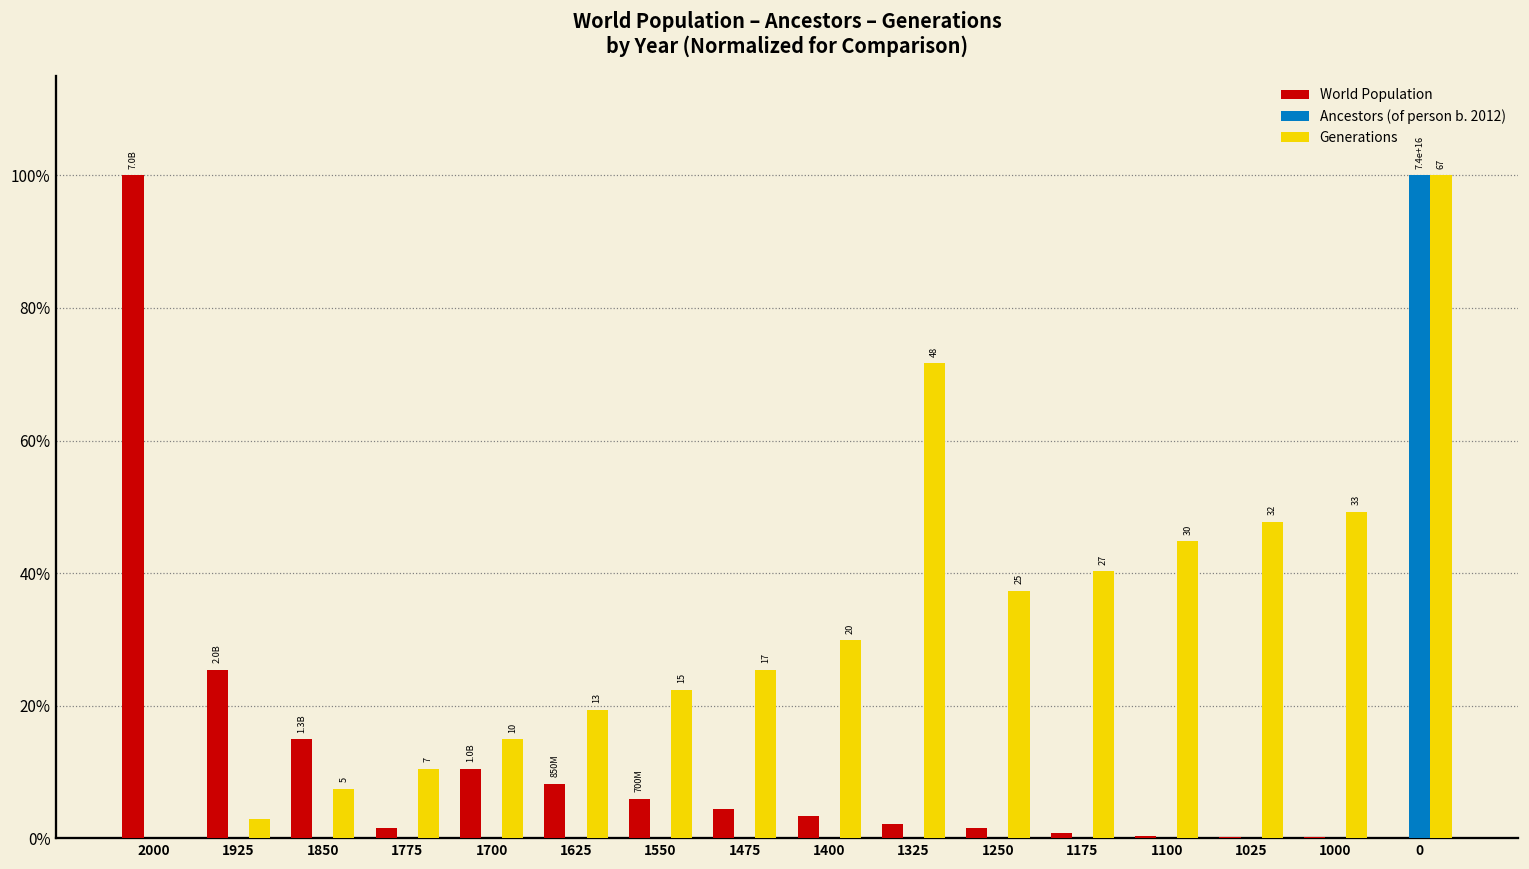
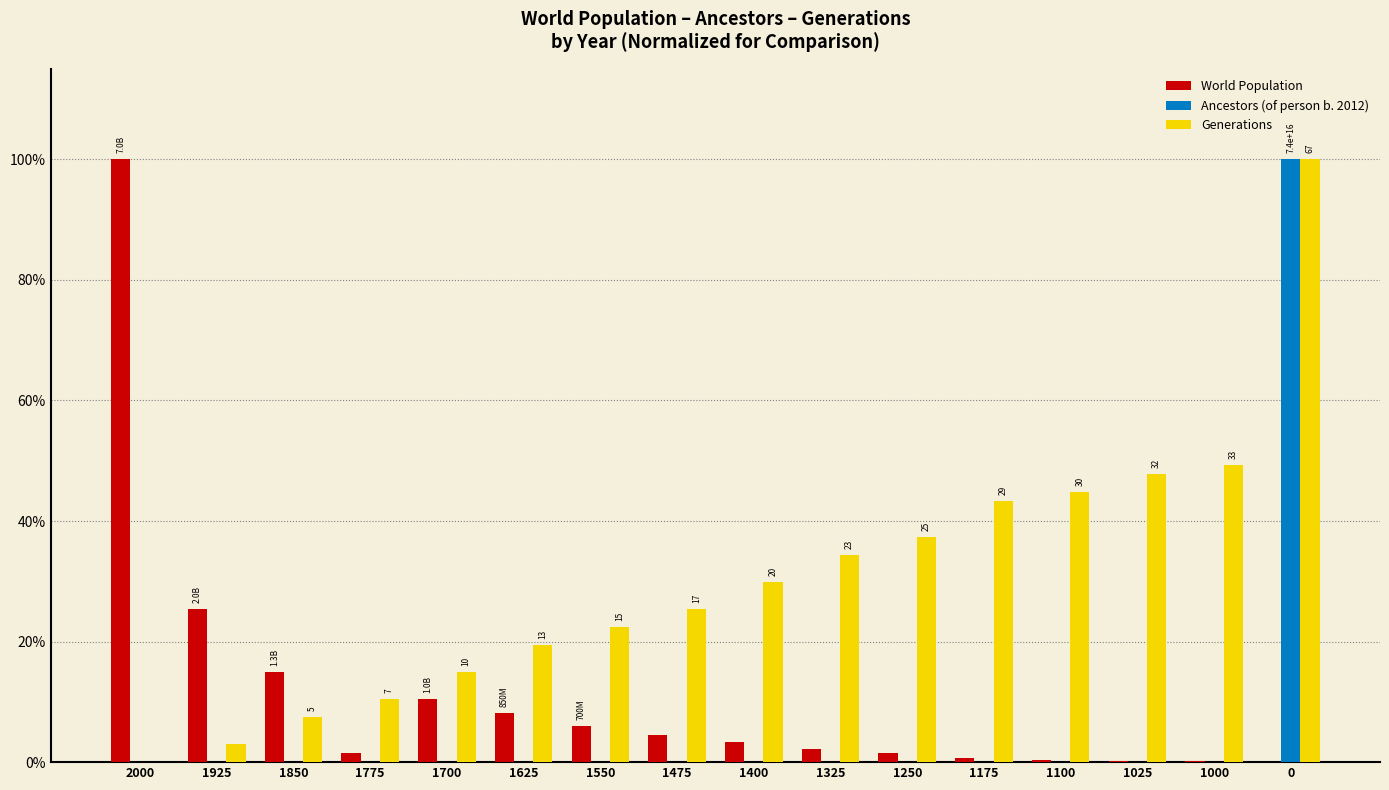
Generations, 1325: 48 -> 23
Generations, 1175: 27 -> 29
